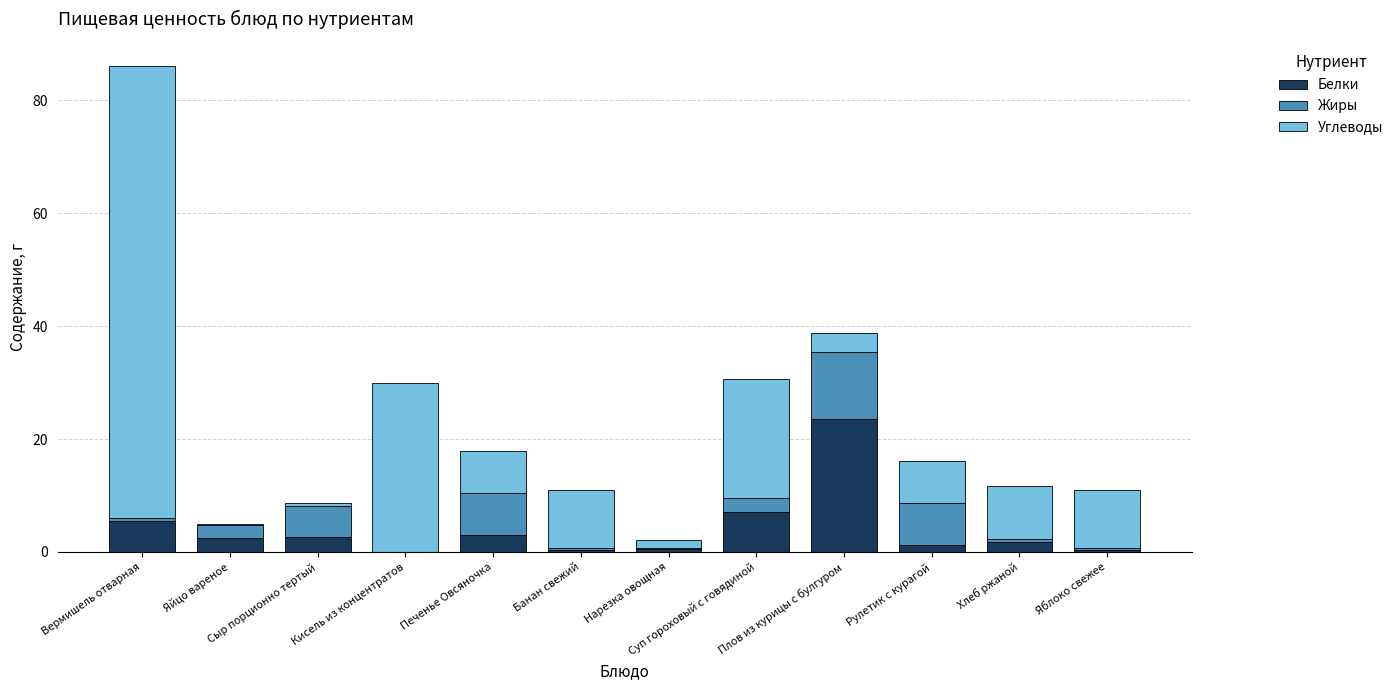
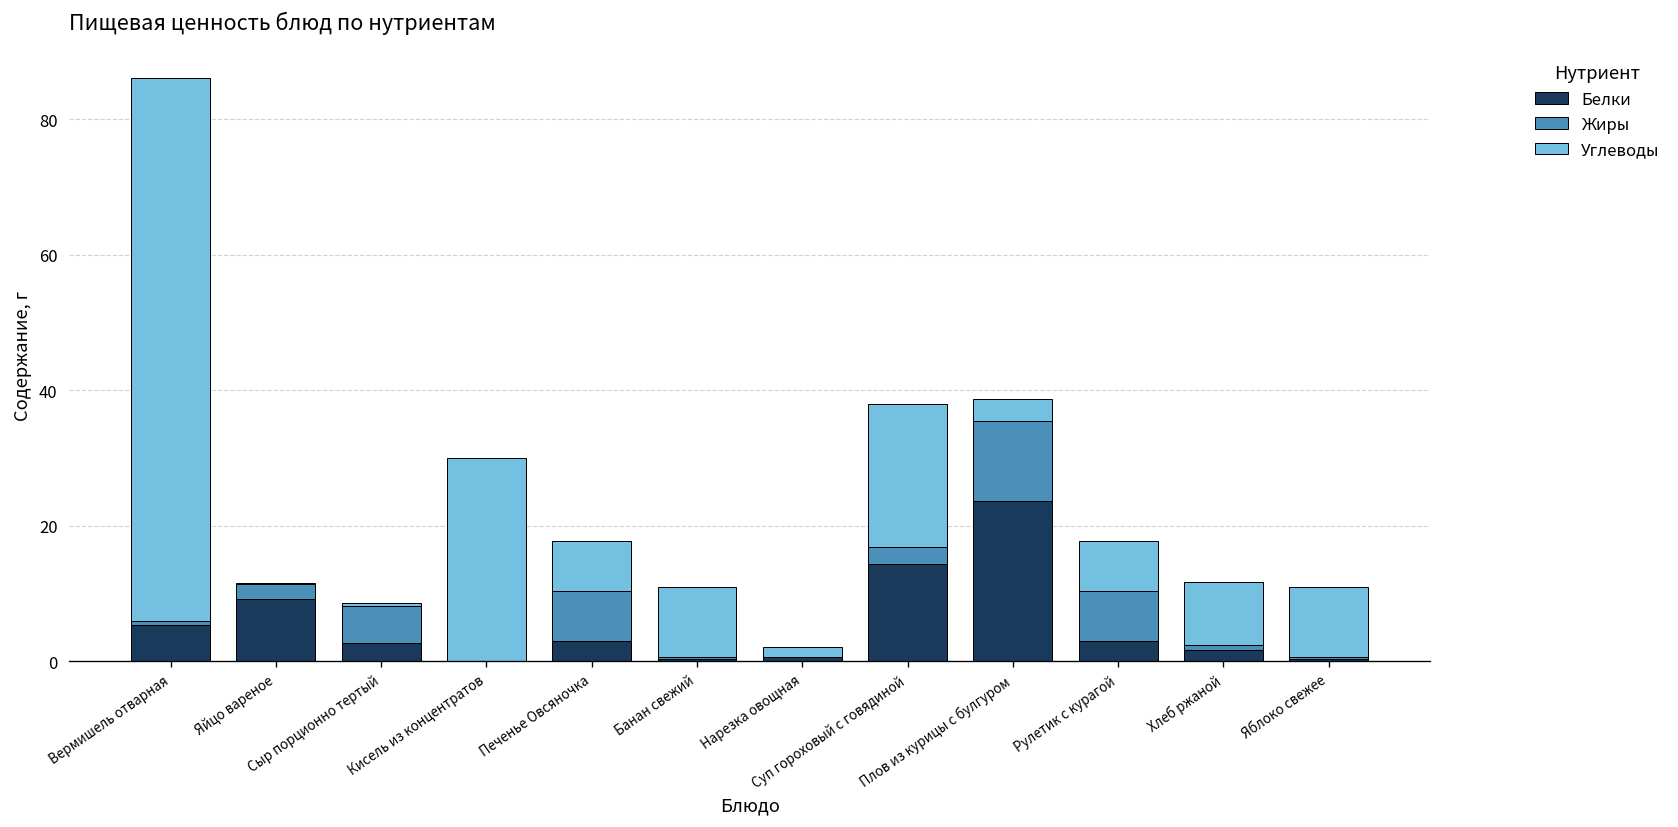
Белки, Яйцо вареное: 2 -> 9
Белки, Суп гороховый с говядиной: 7 -> 14
Белки, Рулетик с курагой: 1 -> 3
